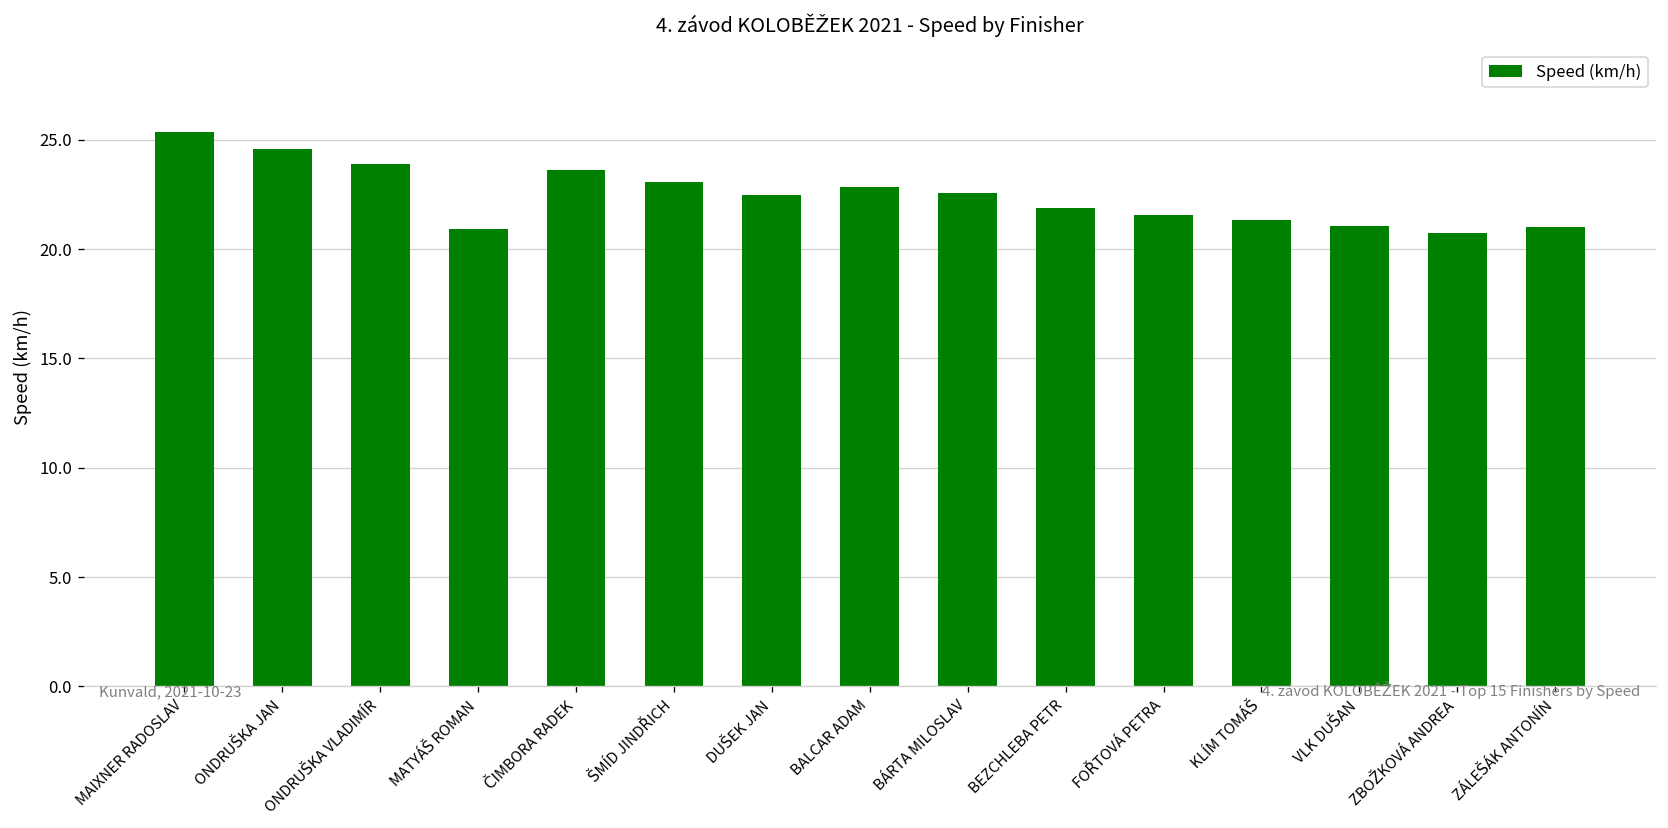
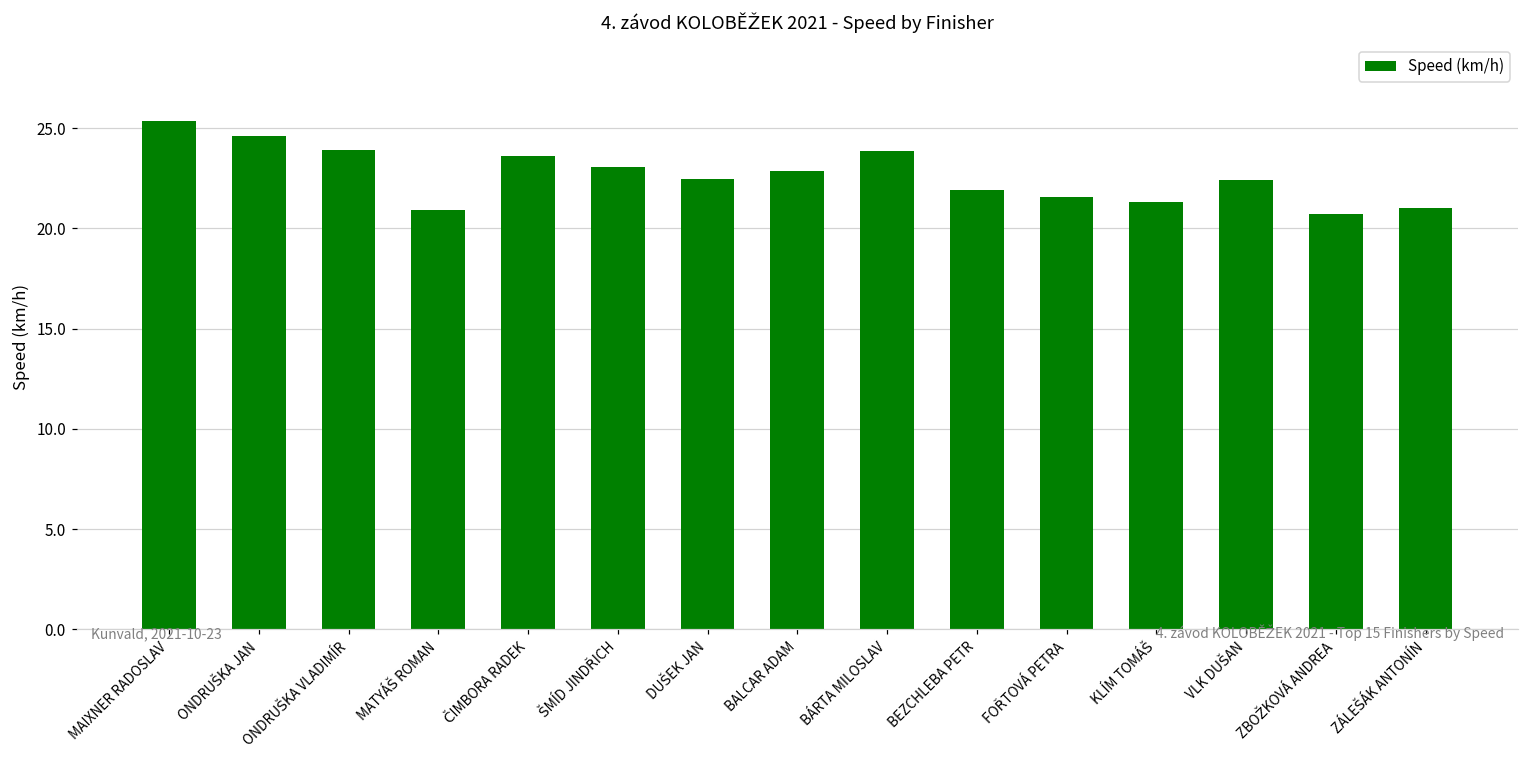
BÁRTA MILOSLAV: 22.6 -> 23.8
VLK DUŠAN: 21.1 -> 22.4
